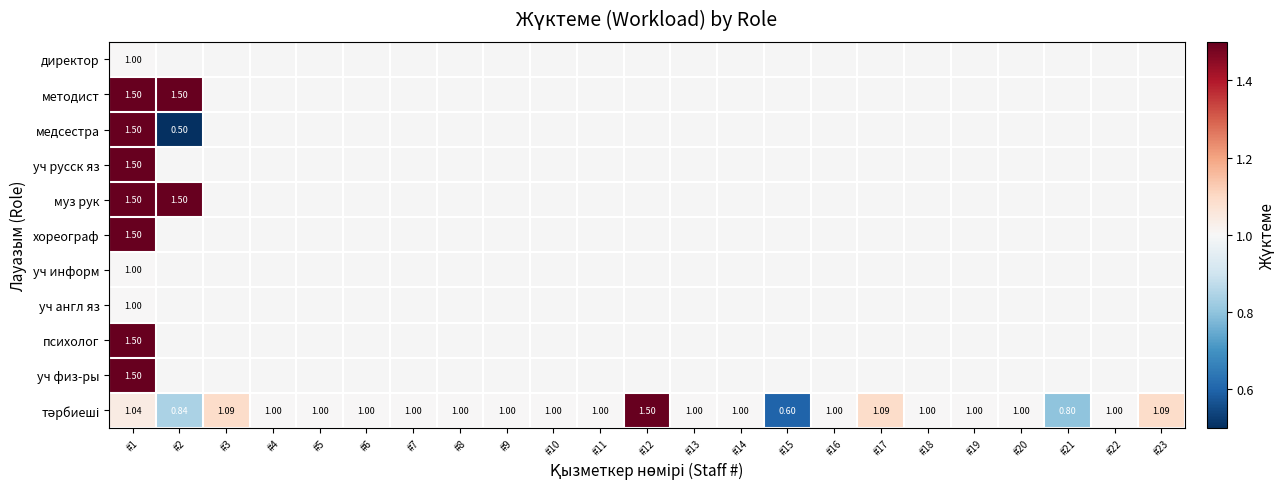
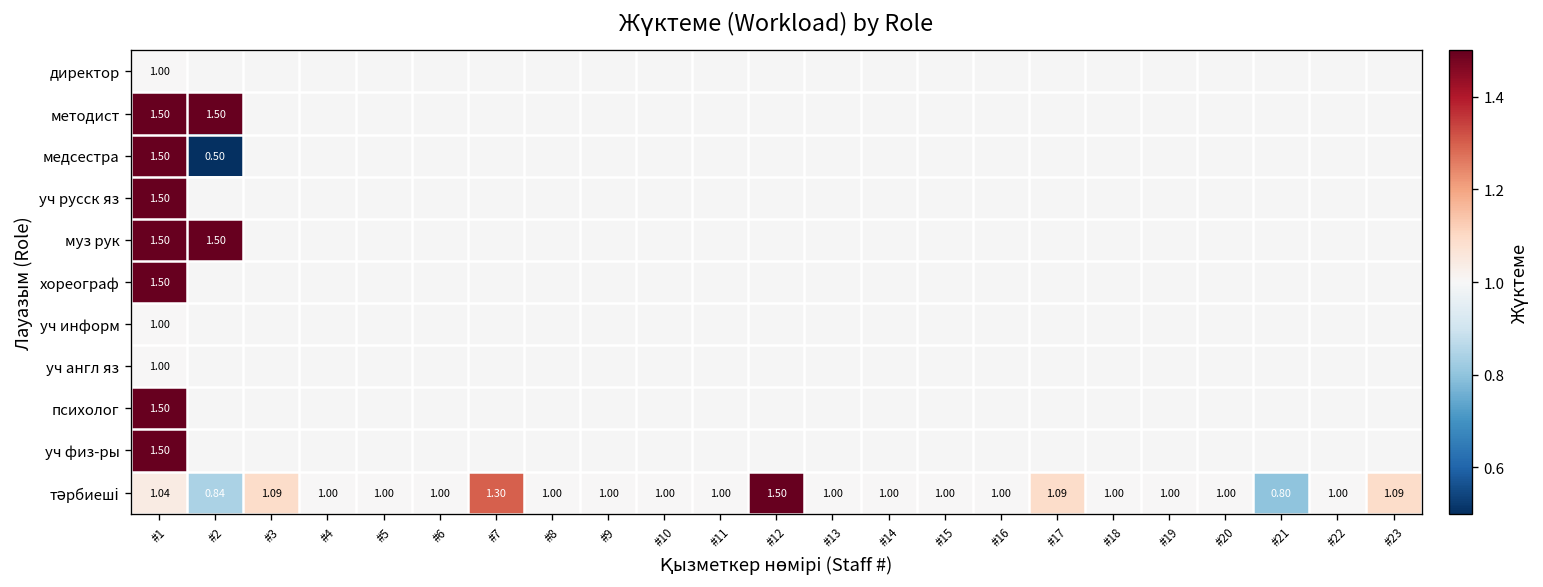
тәрбиеші, #7: 1.00 -> 1.30
тәрбиеші, #15: 0.60 -> 1.00
